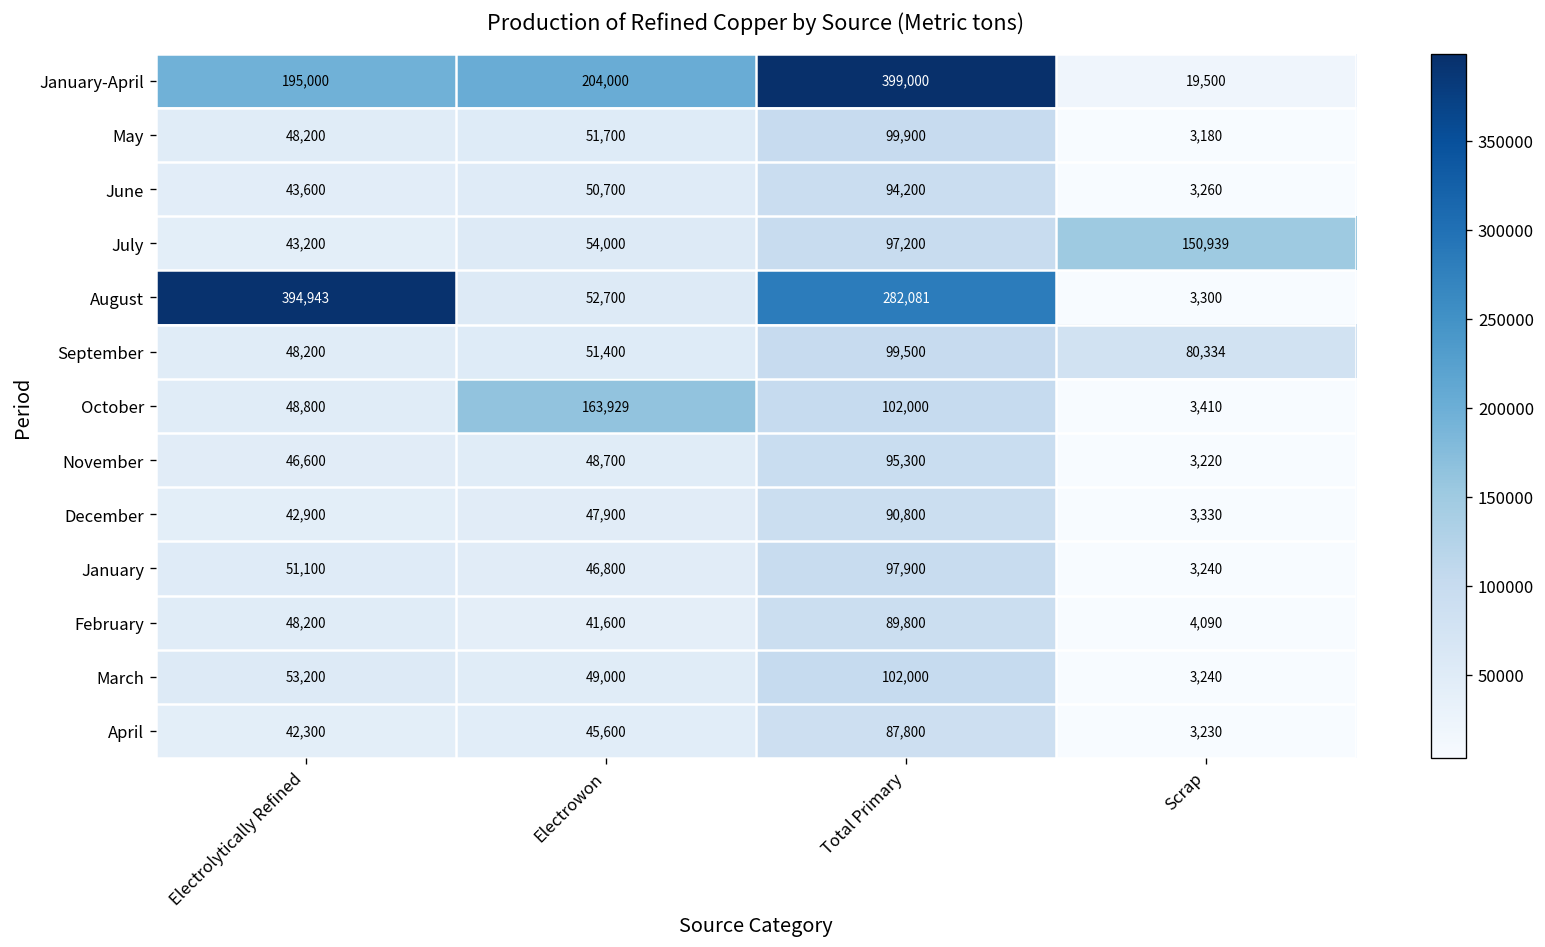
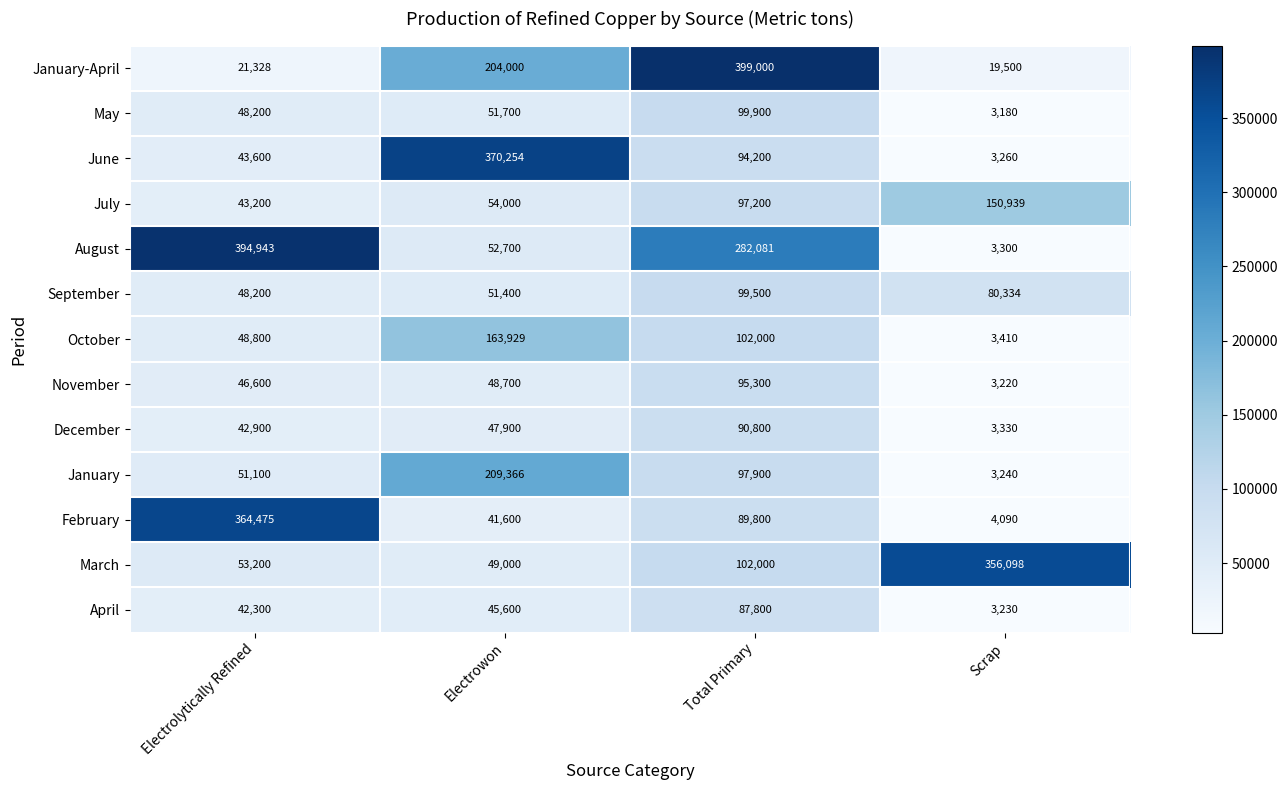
January-April, Electrolytically Refined: 195,000 -> 21,328
June, Electrowon: 50,700 -> 370,254
January, Electrowon: 46,800 -> 209,366
February, Electrolytically Refined: 48,200 -> 364,475
March, Scrap: 3,240 -> 356,098
